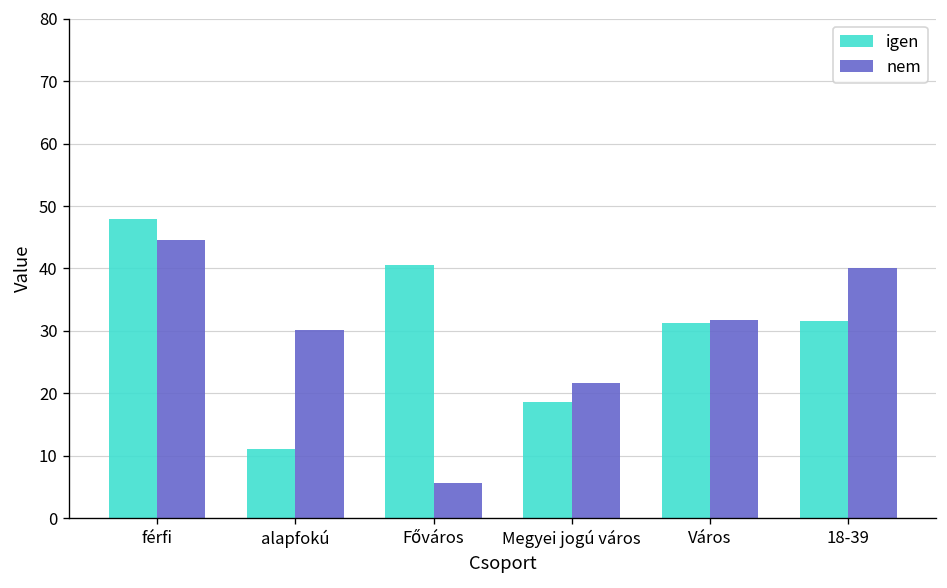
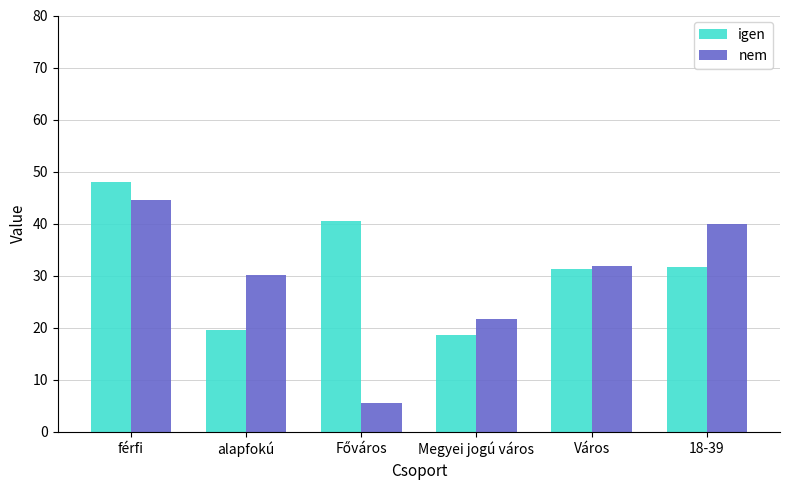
igen, alapfokú: 11 -> 20
